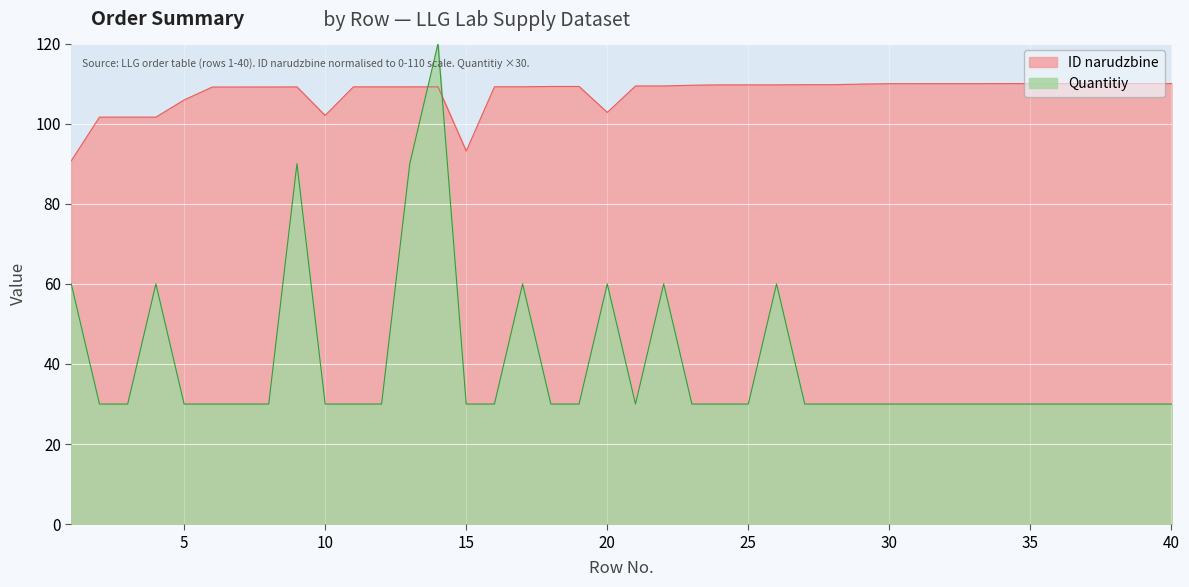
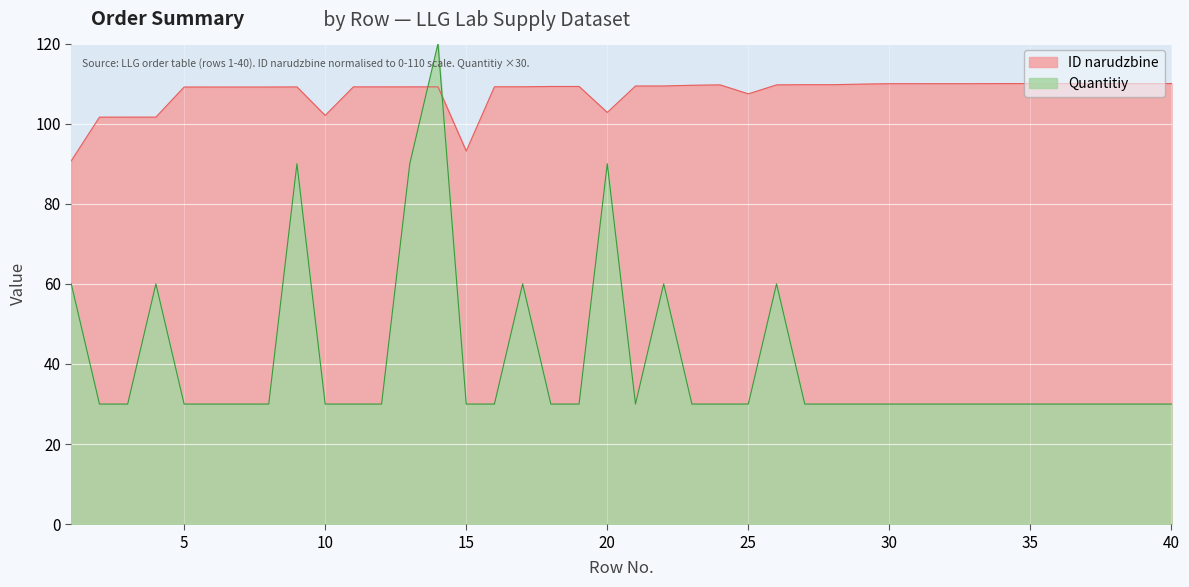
ID narudzbine, 5: 106 -> 109
Quantitiy, 20: 60 -> 90
ID narudzbine, 25: 110 -> 107
